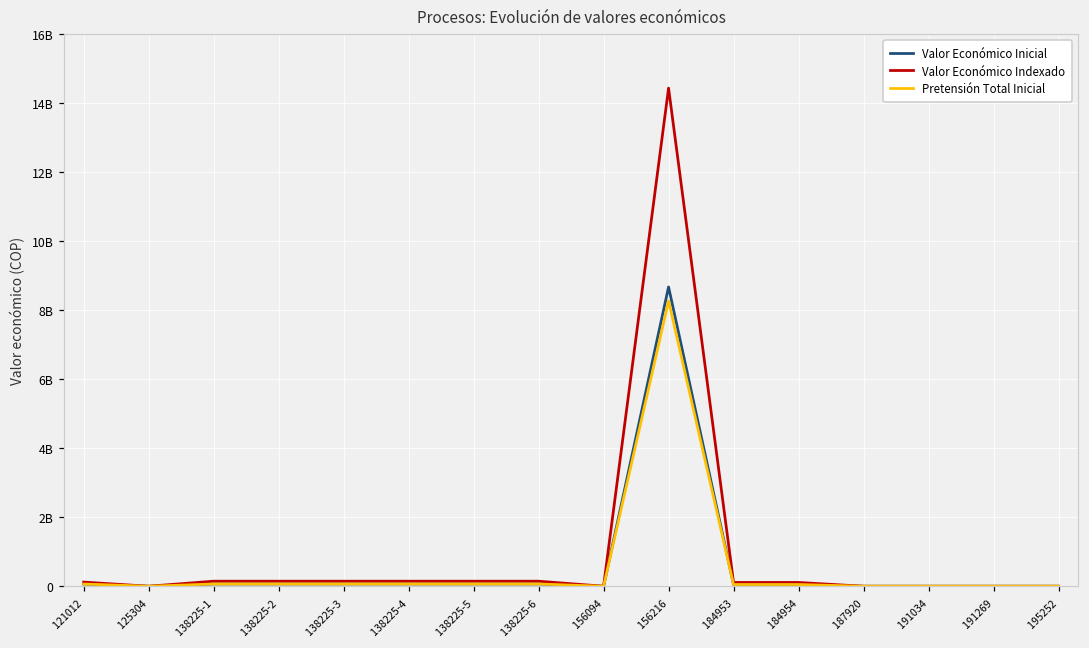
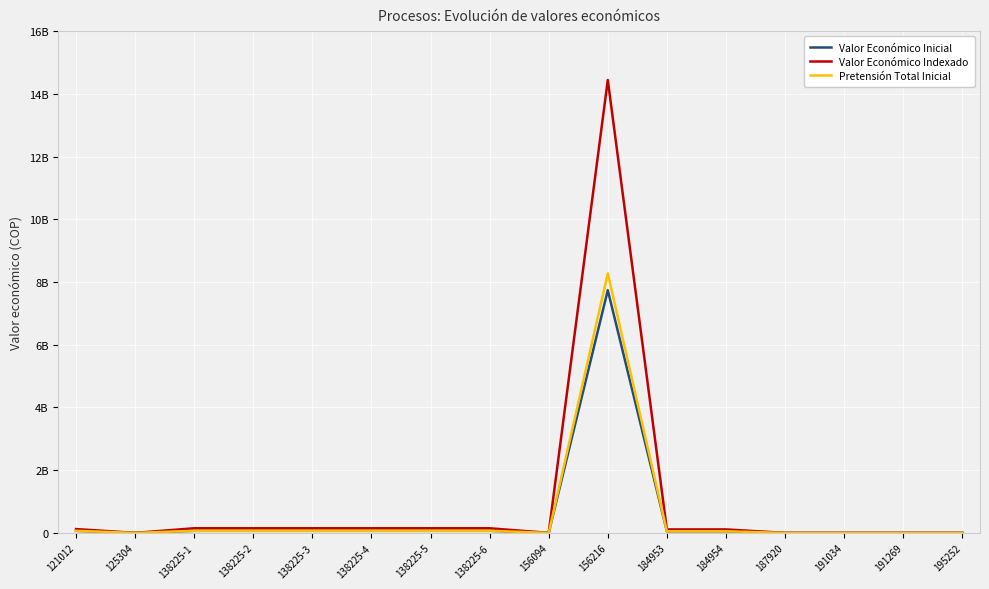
Valor Económico Inicial, 156216: 8700000000 -> 7700000000
